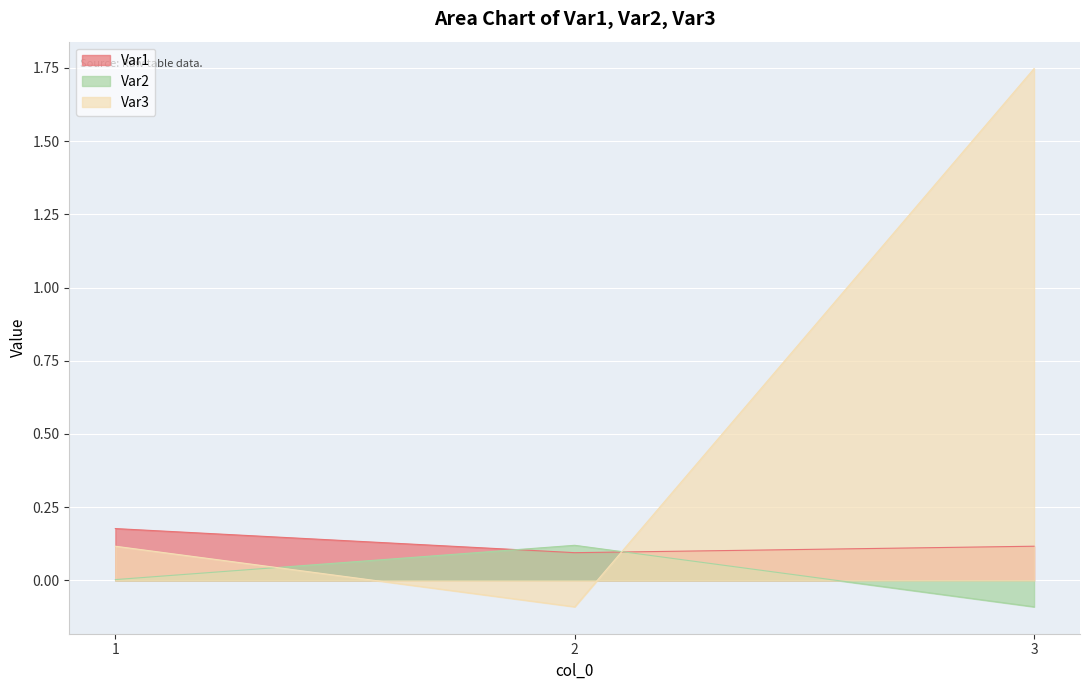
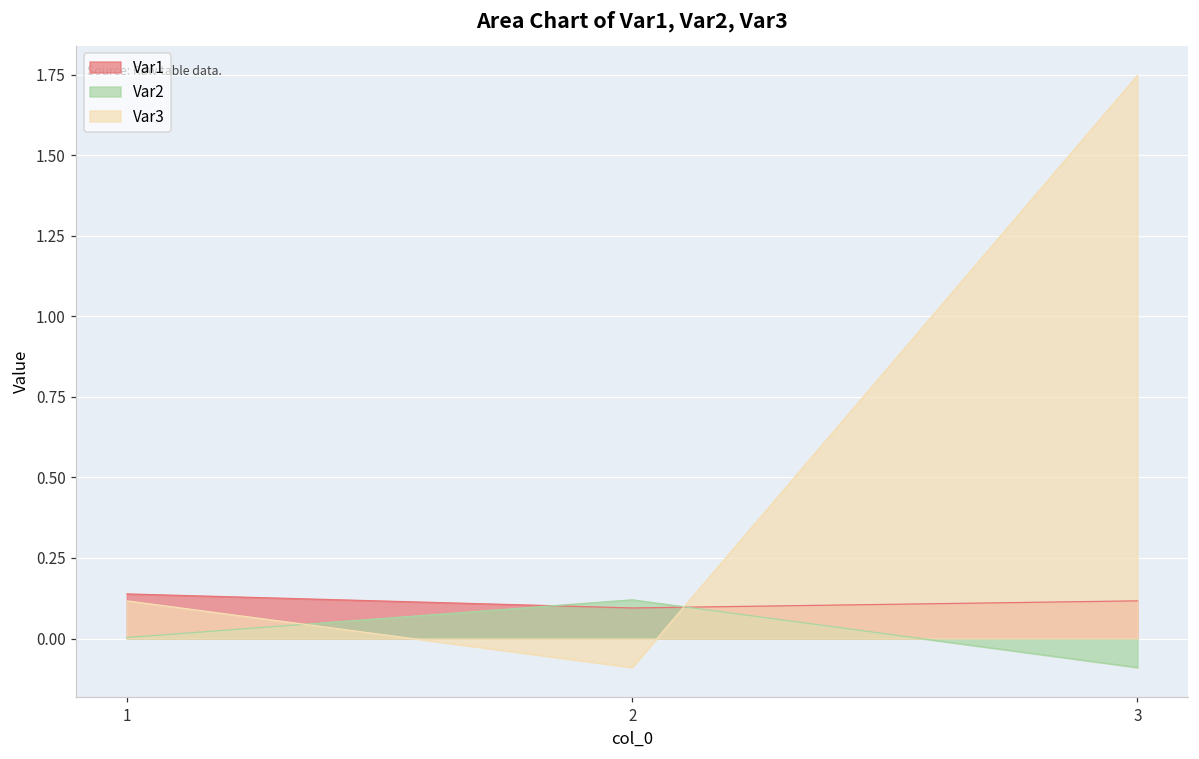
Var1, 1: 0.18 -> 0.14
